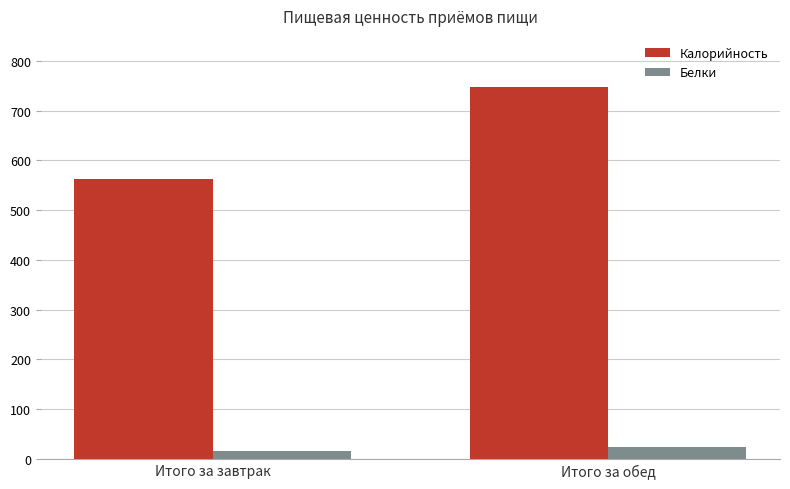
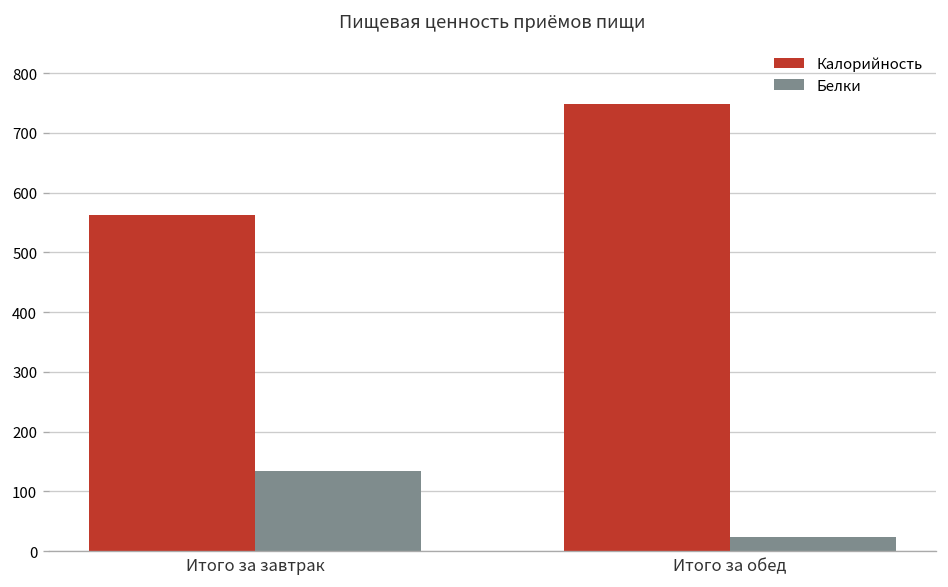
Белки, Итого за завтрак: 20 -> 130
